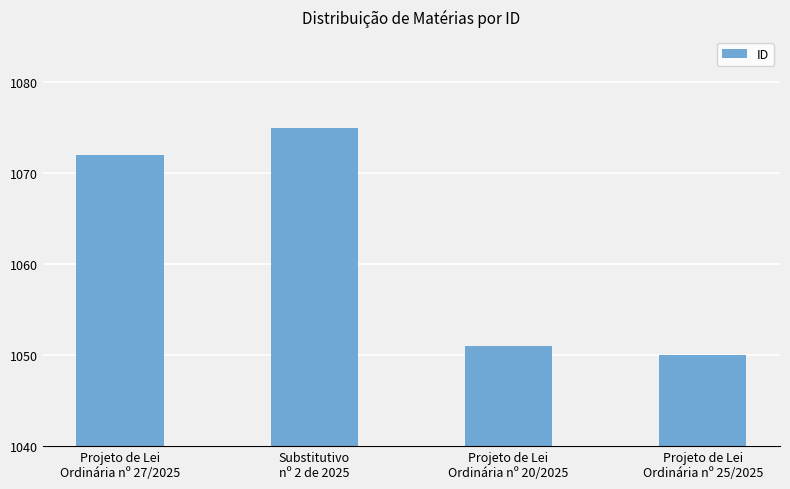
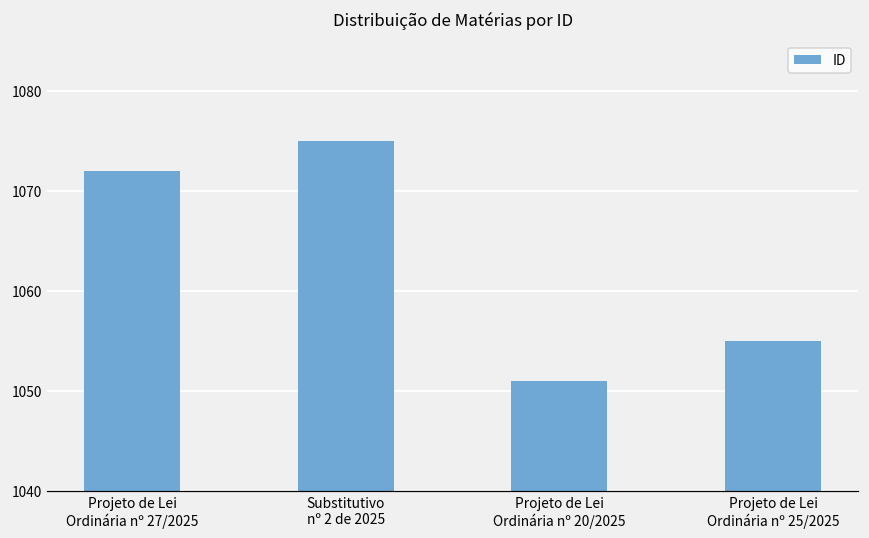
Projeto de Lei Ordinária nº 25/2025: 1050 -> 1055
